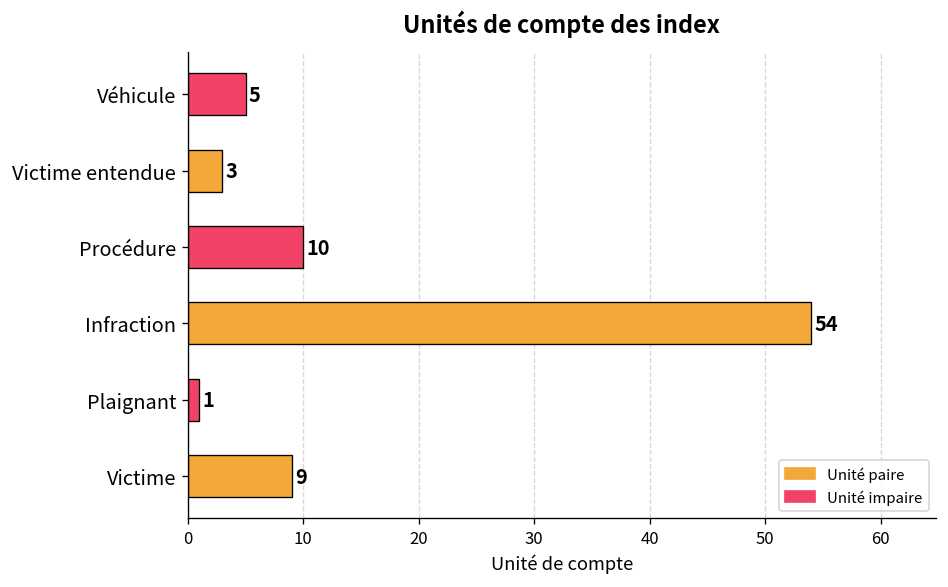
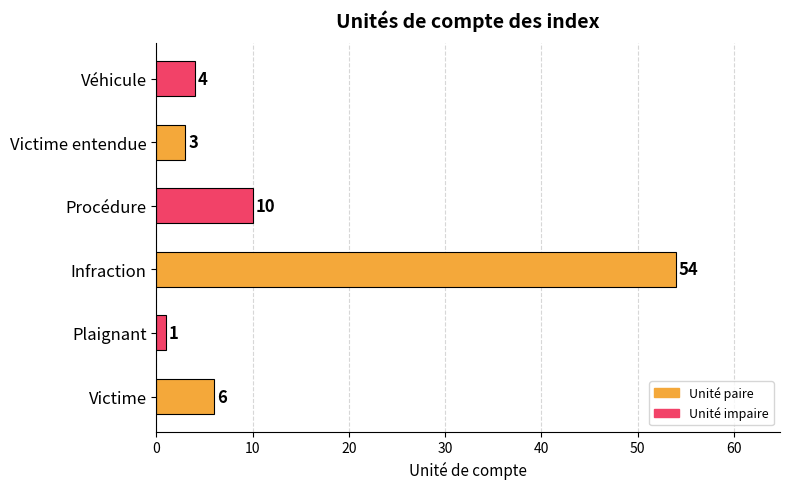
Véhicule: 5 -> 4
Victime: 9 -> 6
